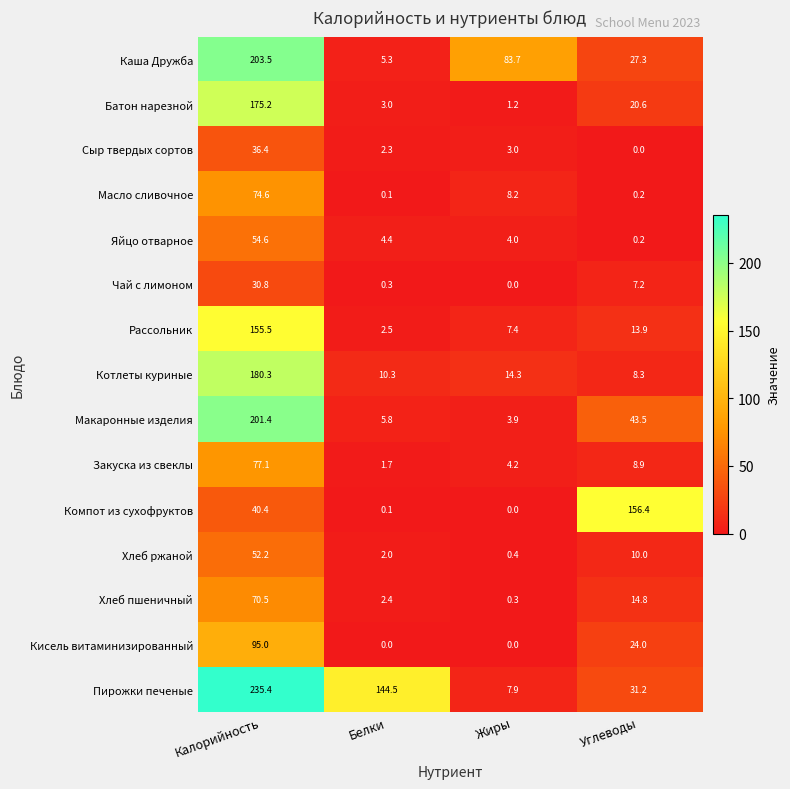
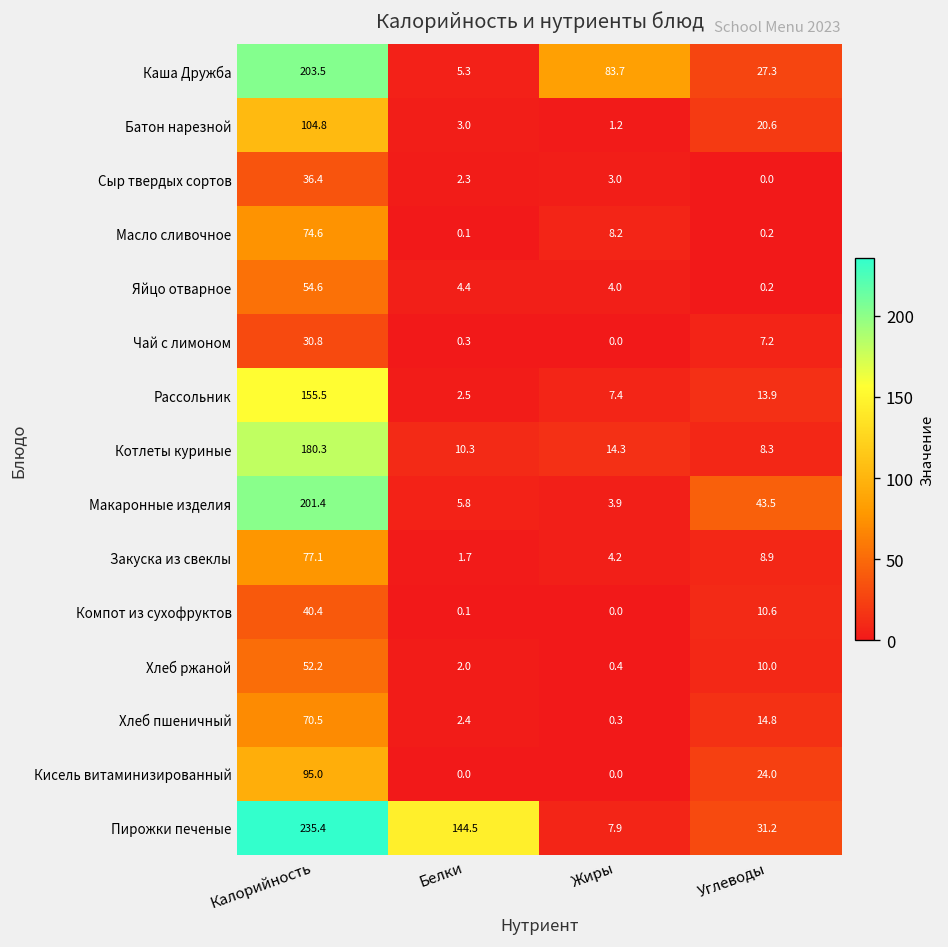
Батон нарезной, Калорийность: 175.2 -> 104.8
Компот из сухофруктов, Углеводы: 156.4 -> 10.6
